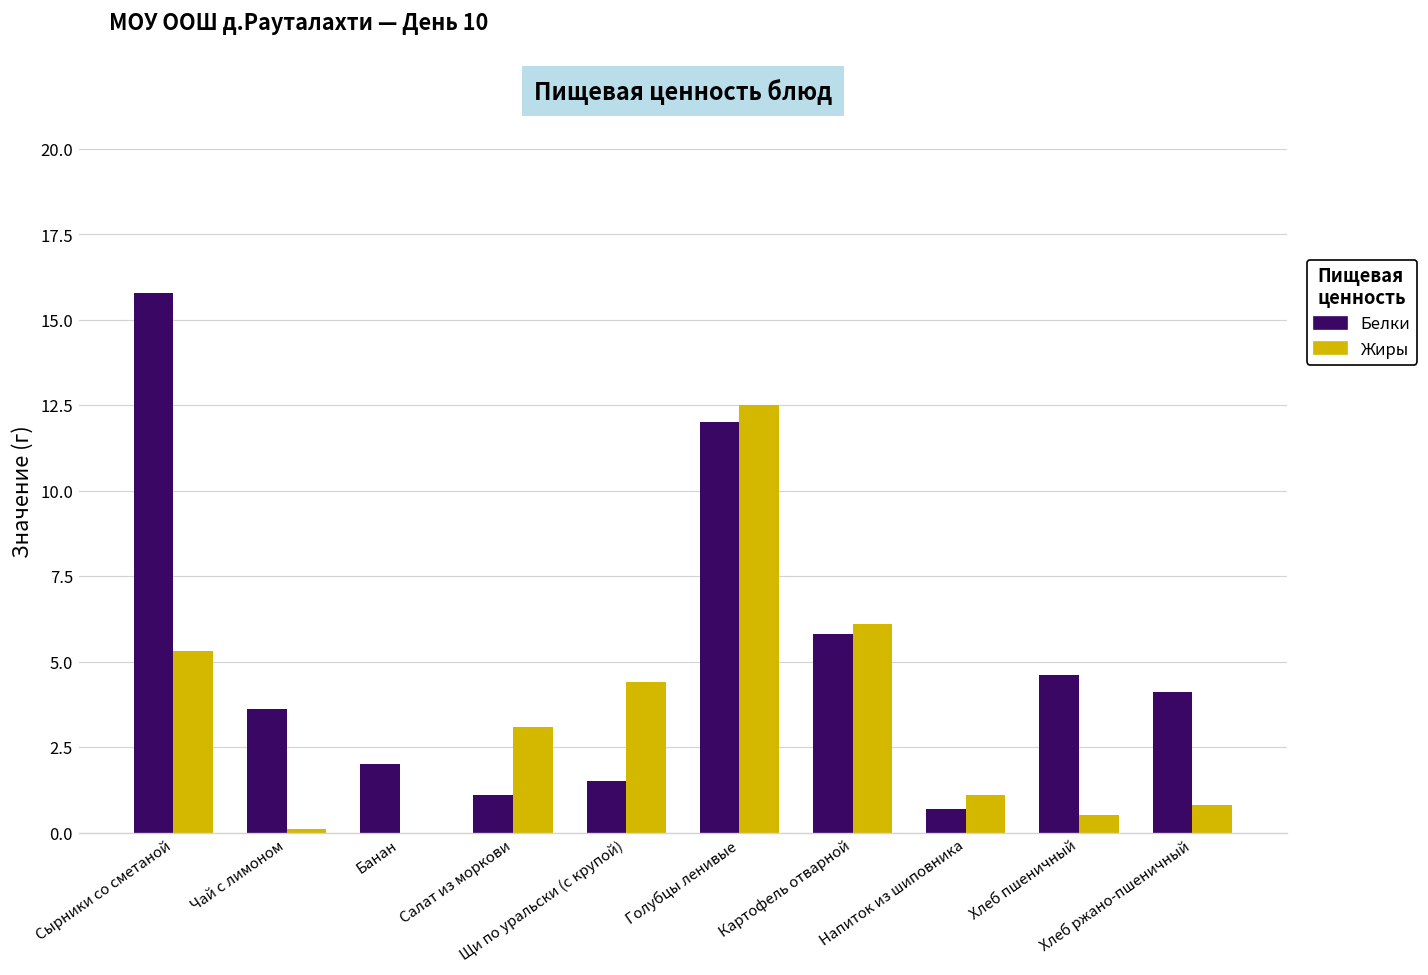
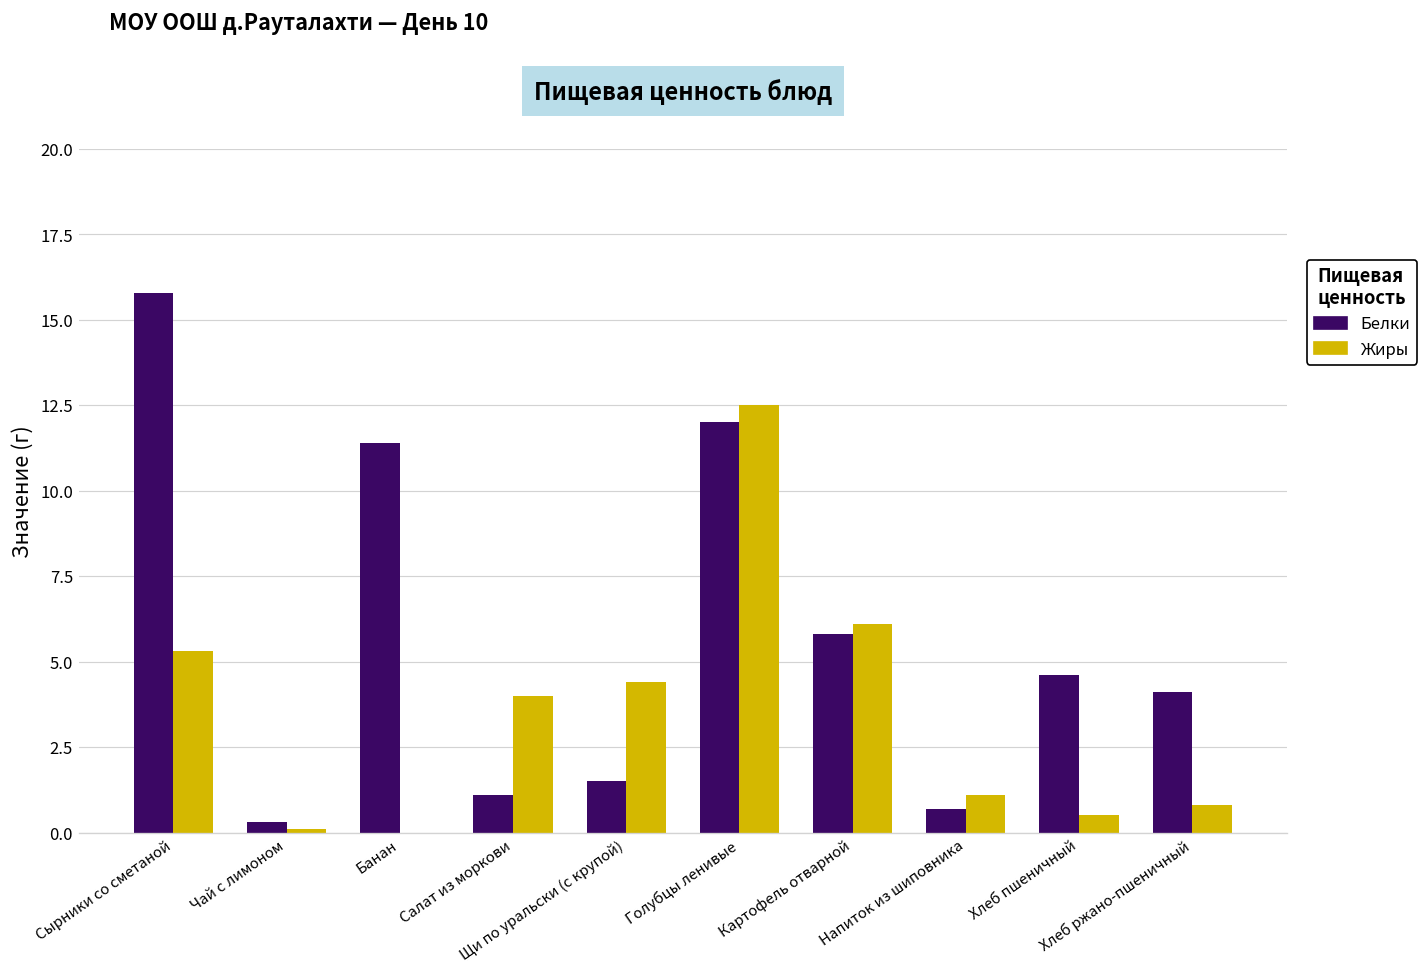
Белки, Чай с лимоном: 3.6 -> 0.3
Белки, Банан: 2.0 -> 11.4
Жиры, Салат из моркови: 3.1 -> 4.0
